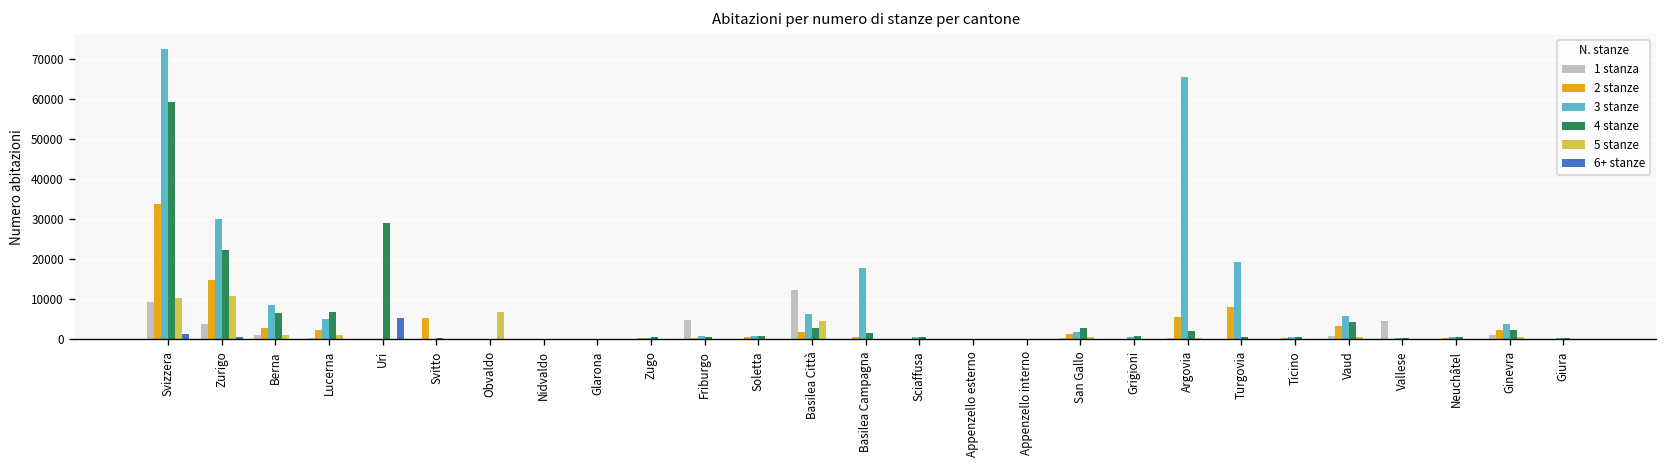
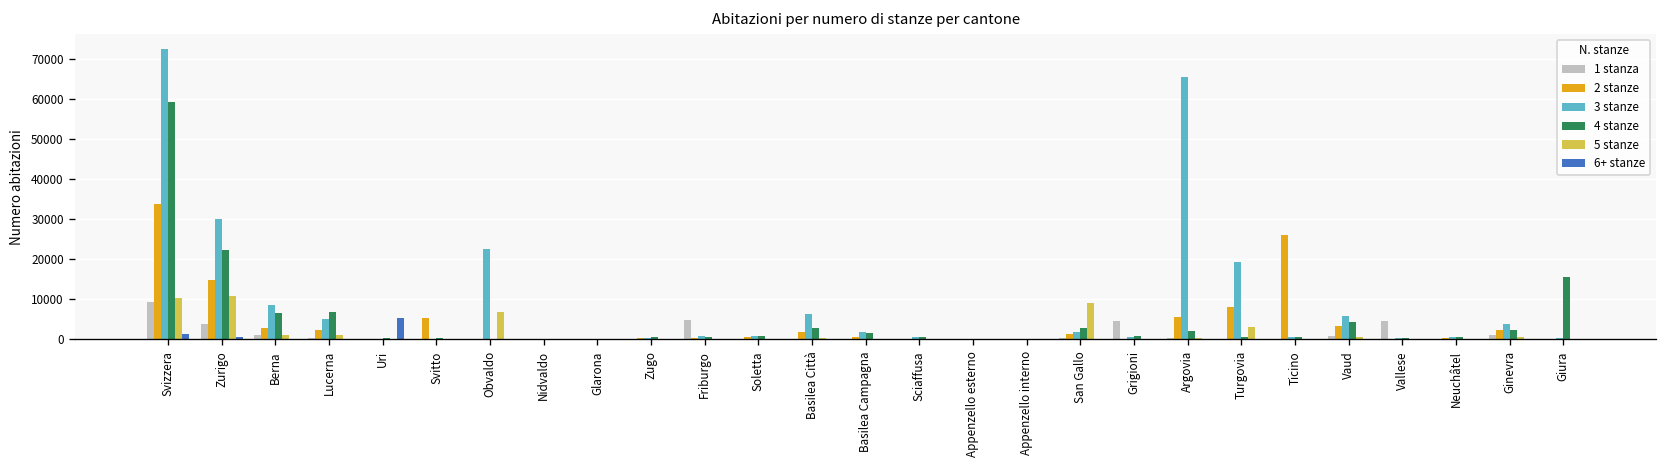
4 stanze, Uri: 29000 -> 0
3 stanze, Obvaldo: 0 -> 23000
1 stanza, Basilea Città: 12000 -> 0
5 stanze, Basilea Città: 5000 -> 0
3 stanze, Basilea Campagna: 18000 -> 2000
5 stanze, San Gallo: 1000 -> 9000
1 stanza, Grigioni: 0 -> 5000
5 stanze, Turgovia: 0 -> 3000
2 stanze, Ticino: 0 -> 26000
4 stanze, Giura: 0 -> 16000
